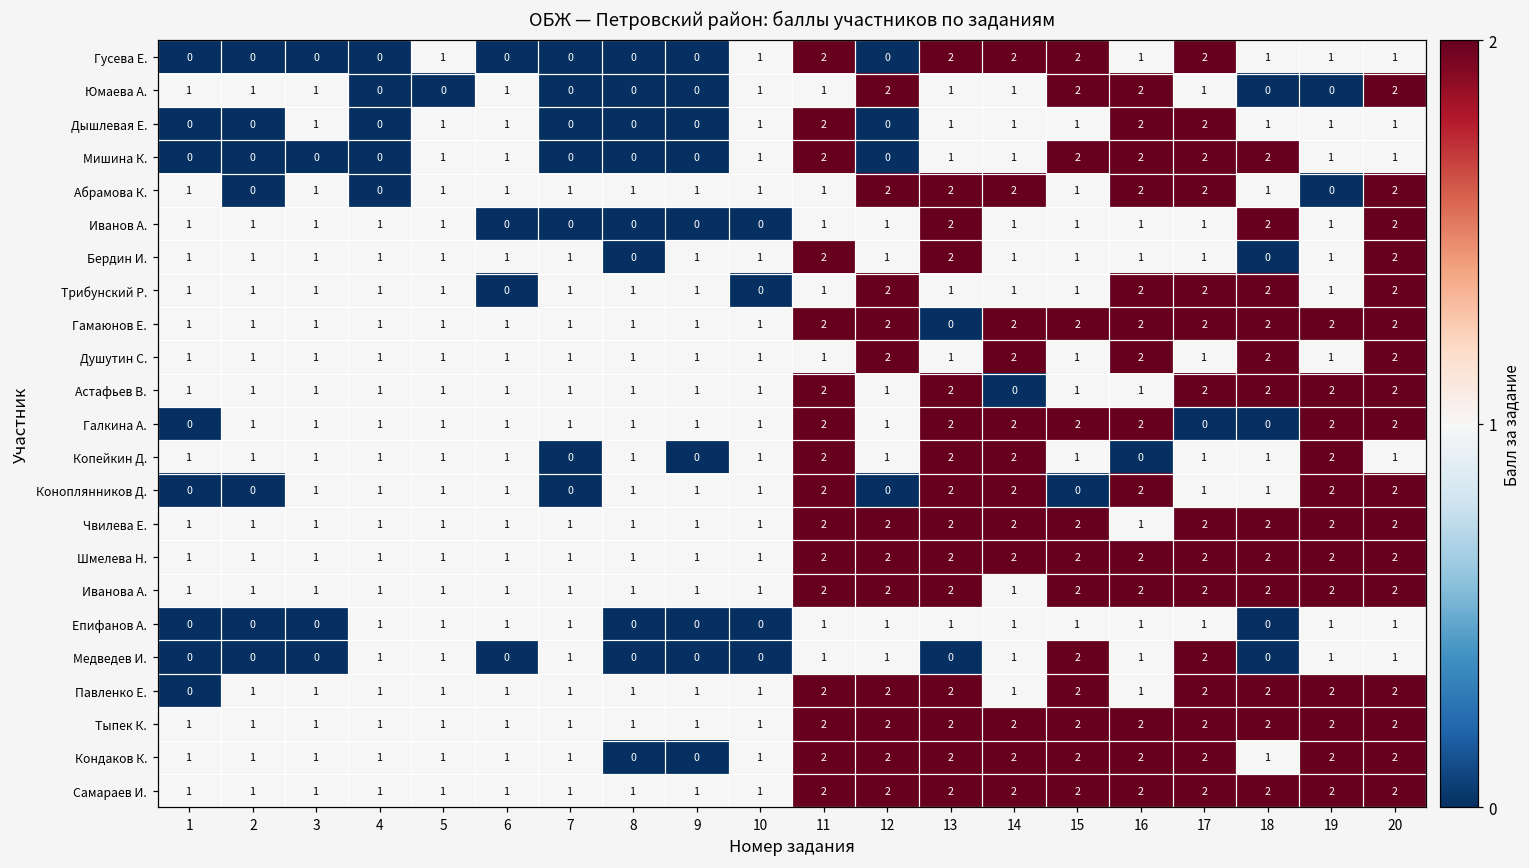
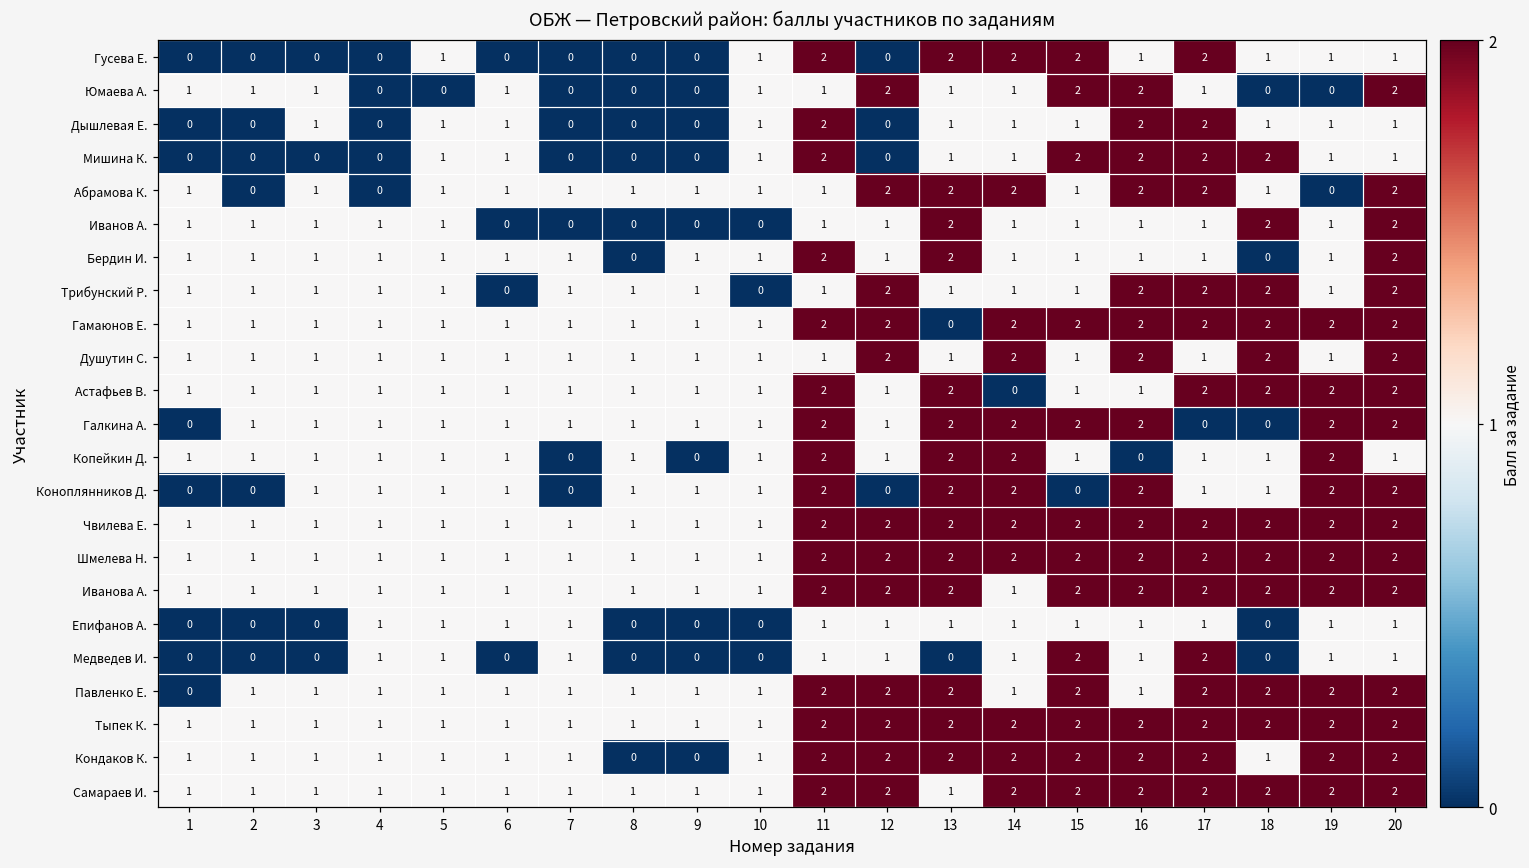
Чвилева Е., 16: 1 -> 2
Самараев И., 13: 2 -> 1
